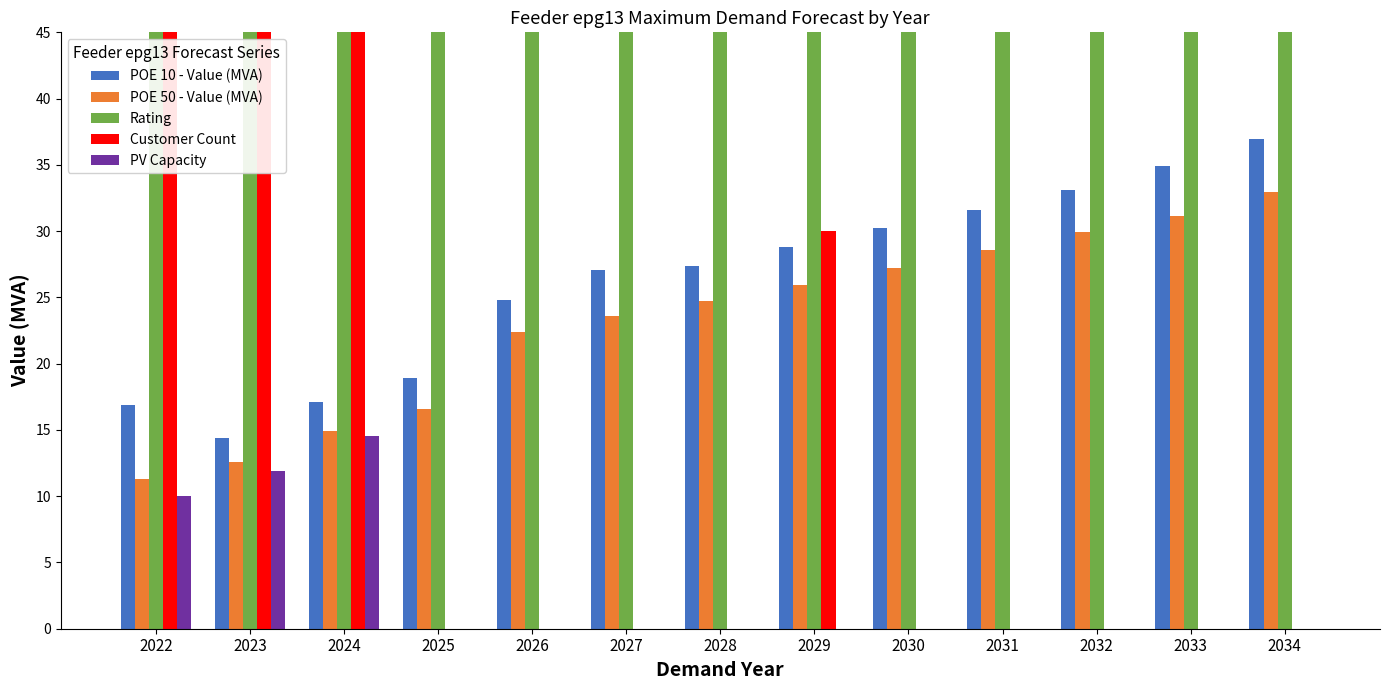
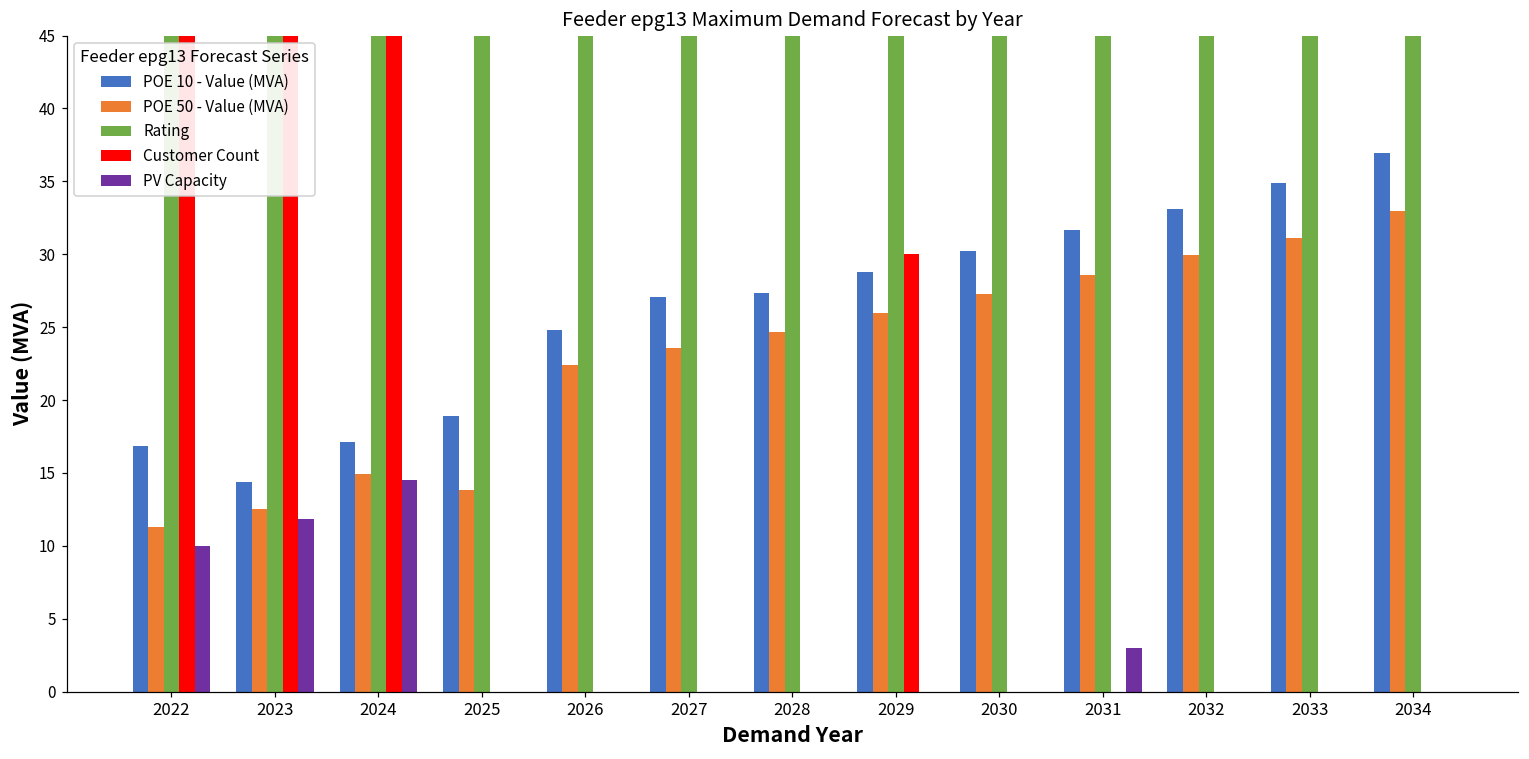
POE 50 - Value (MVA), 2025: 16.6 -> 13.9
PV Capacity, 2031: 0 -> 3
